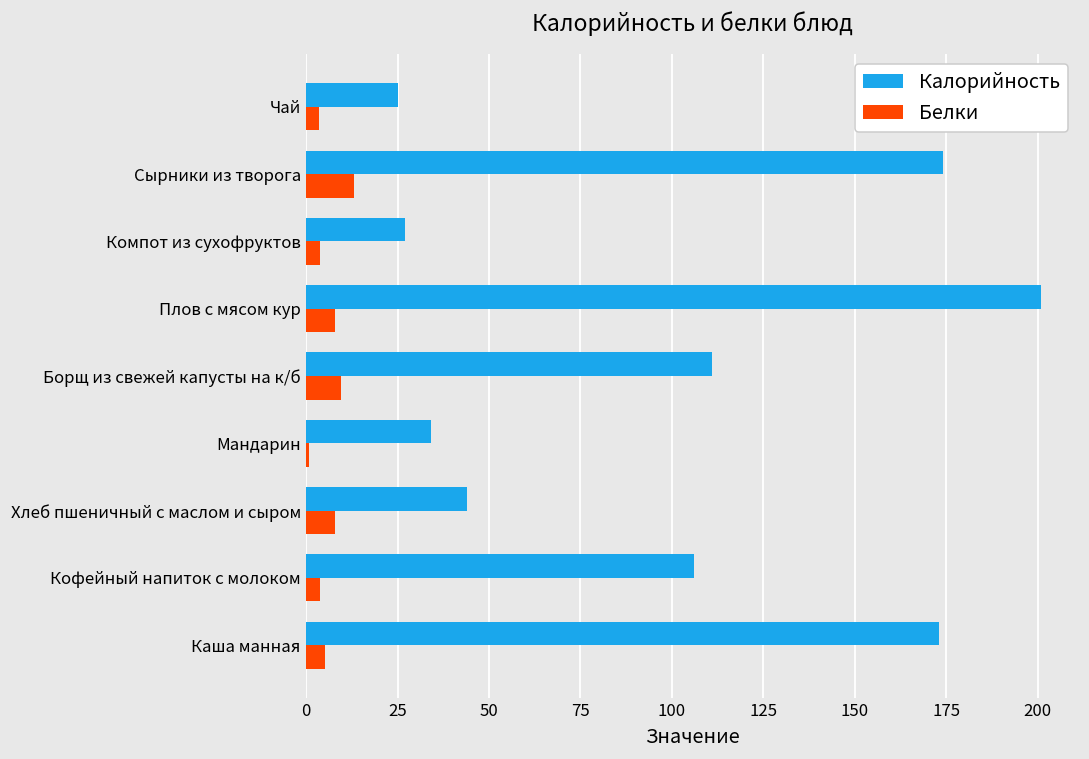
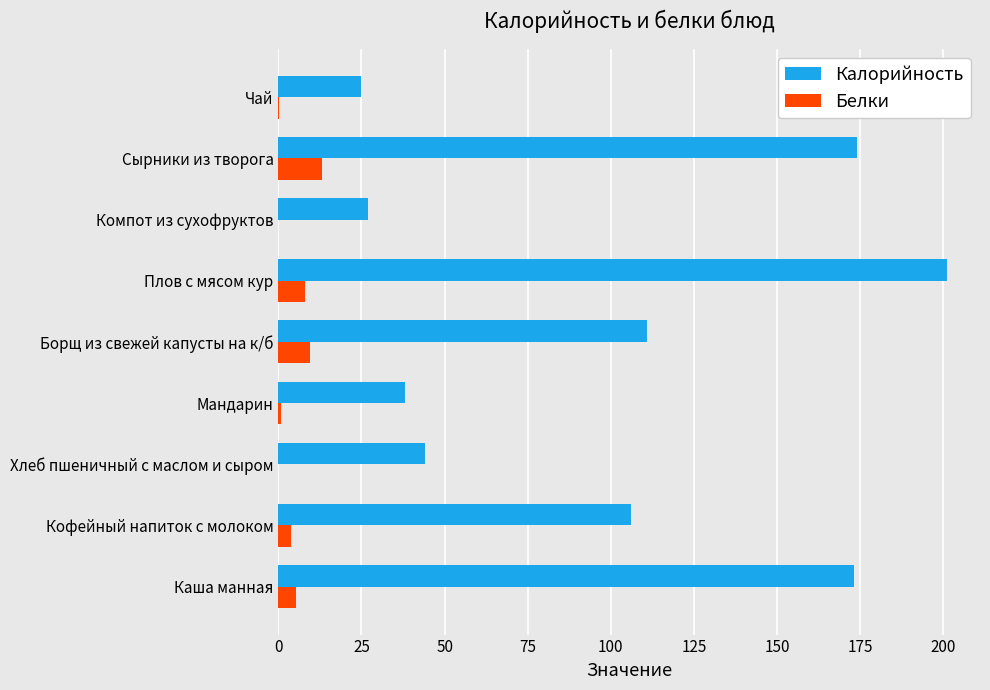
Белки, Чай: 4 -> 0
Белки, Компот из сухофруктов: 4 -> 0
Калорийность, Мандарин: 34 -> 38
Белки, Хлеб пшеничный с маслом и сыром: 8 -> 0
